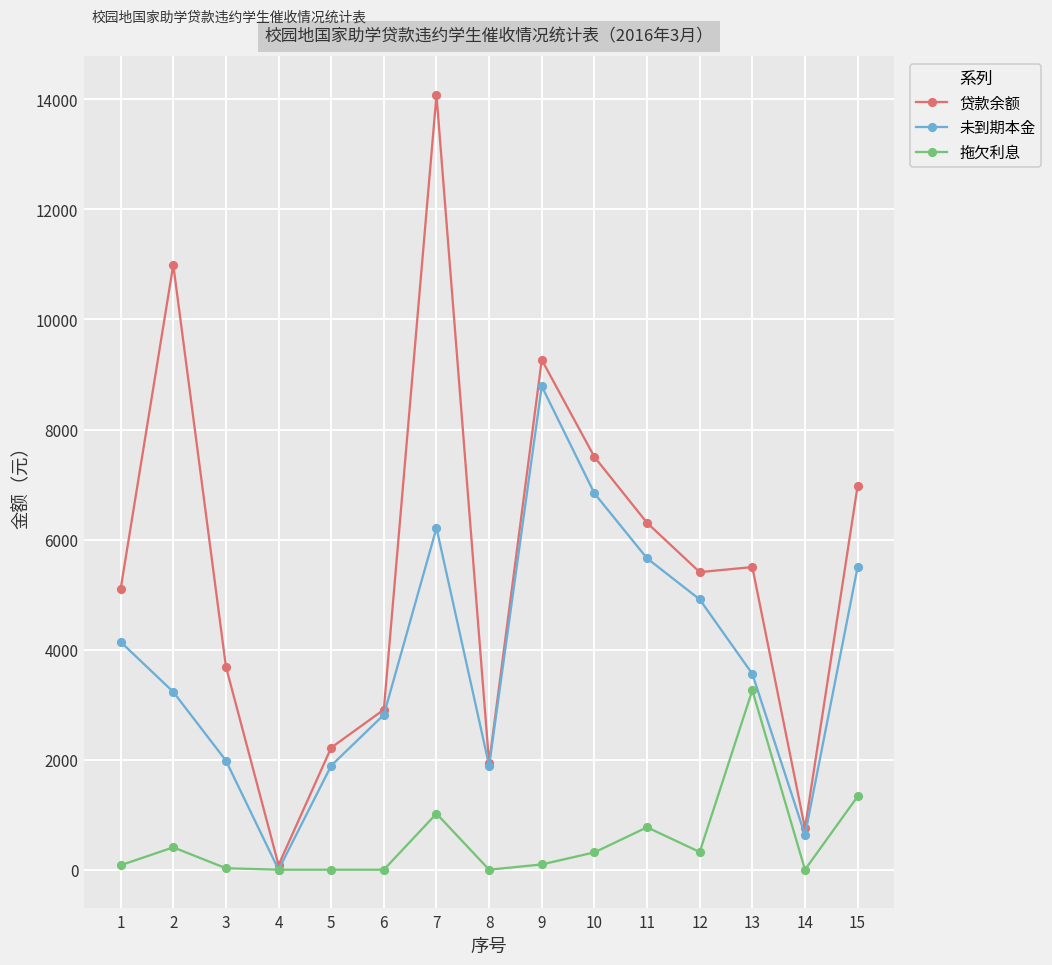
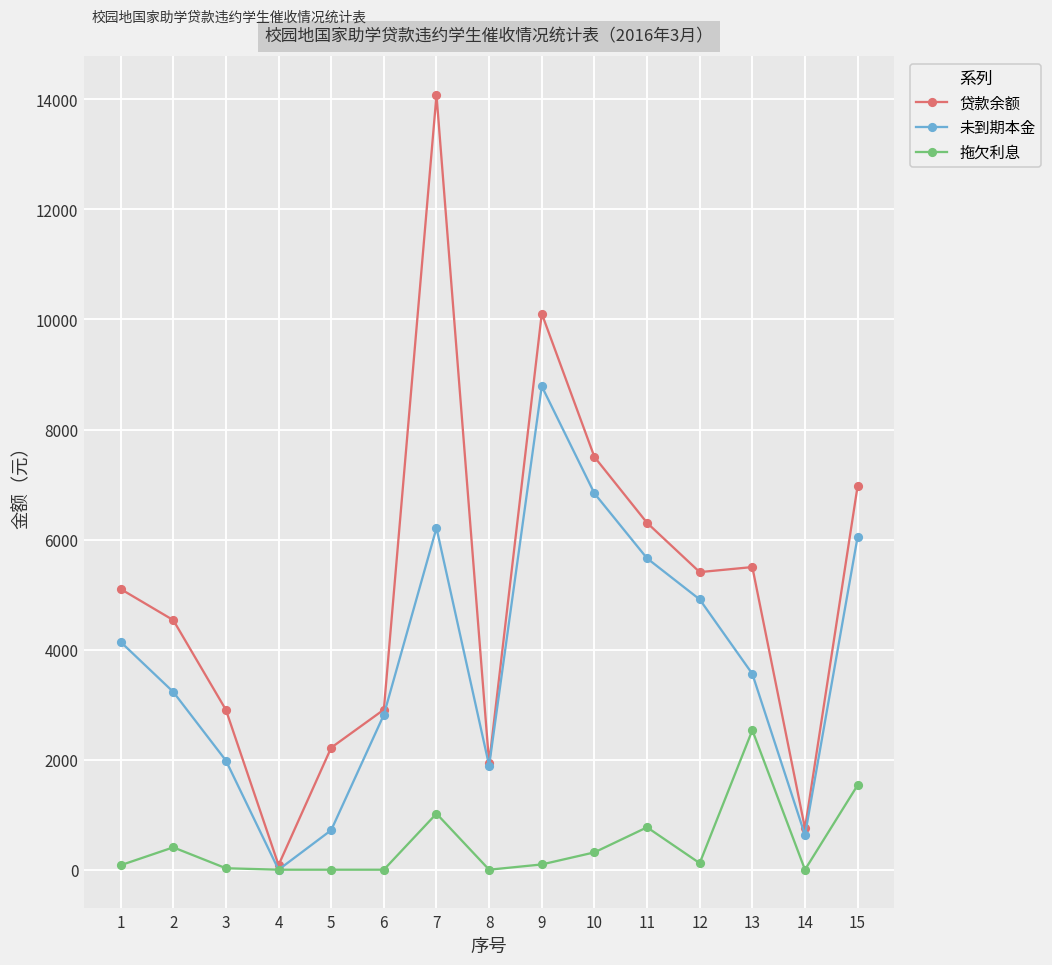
贷款余额, 2: 11000 -> 4500
贷款余额, 3: 3700 -> 2900
未到期本金, 5: 1900 -> 700
贷款余额, 9: 9300 -> 10100
拖欠利息, 12: 300 -> 100
拖欠利息, 13: 3300 -> 2500
未到期本金, 15: 5500 -> 6100
拖欠利息, 15: 1300 -> 1500
